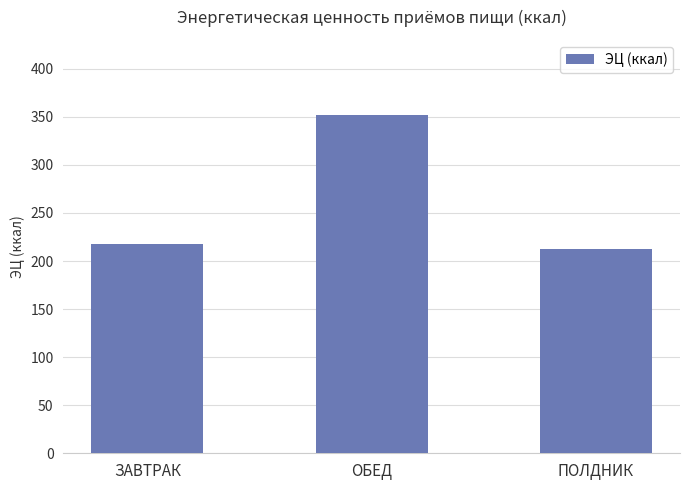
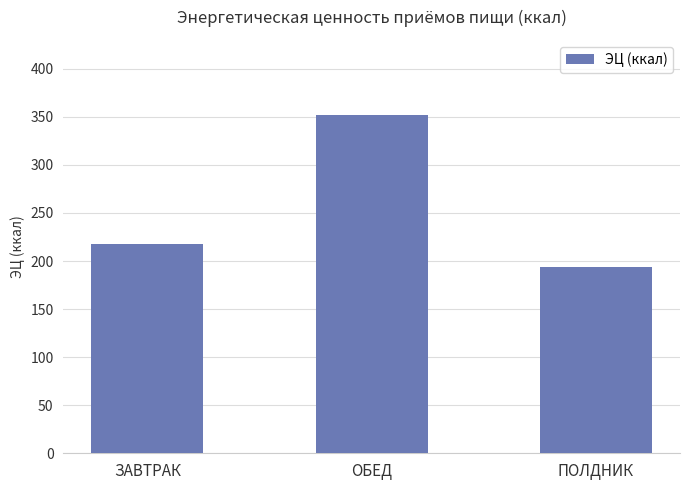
ПОЛДНИК: 210 -> 190
